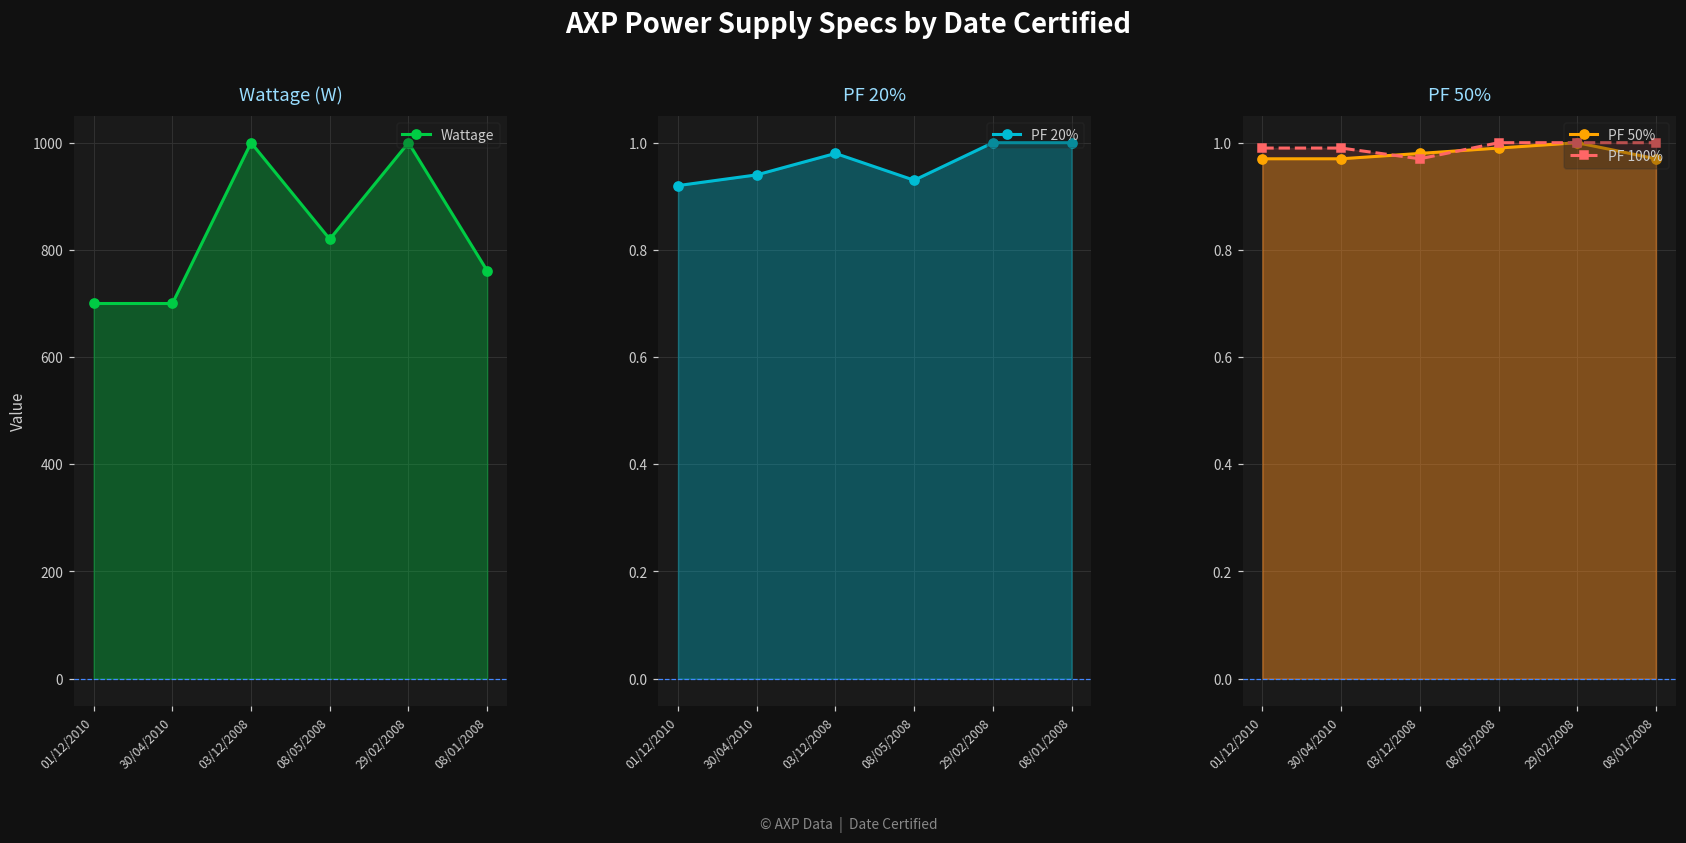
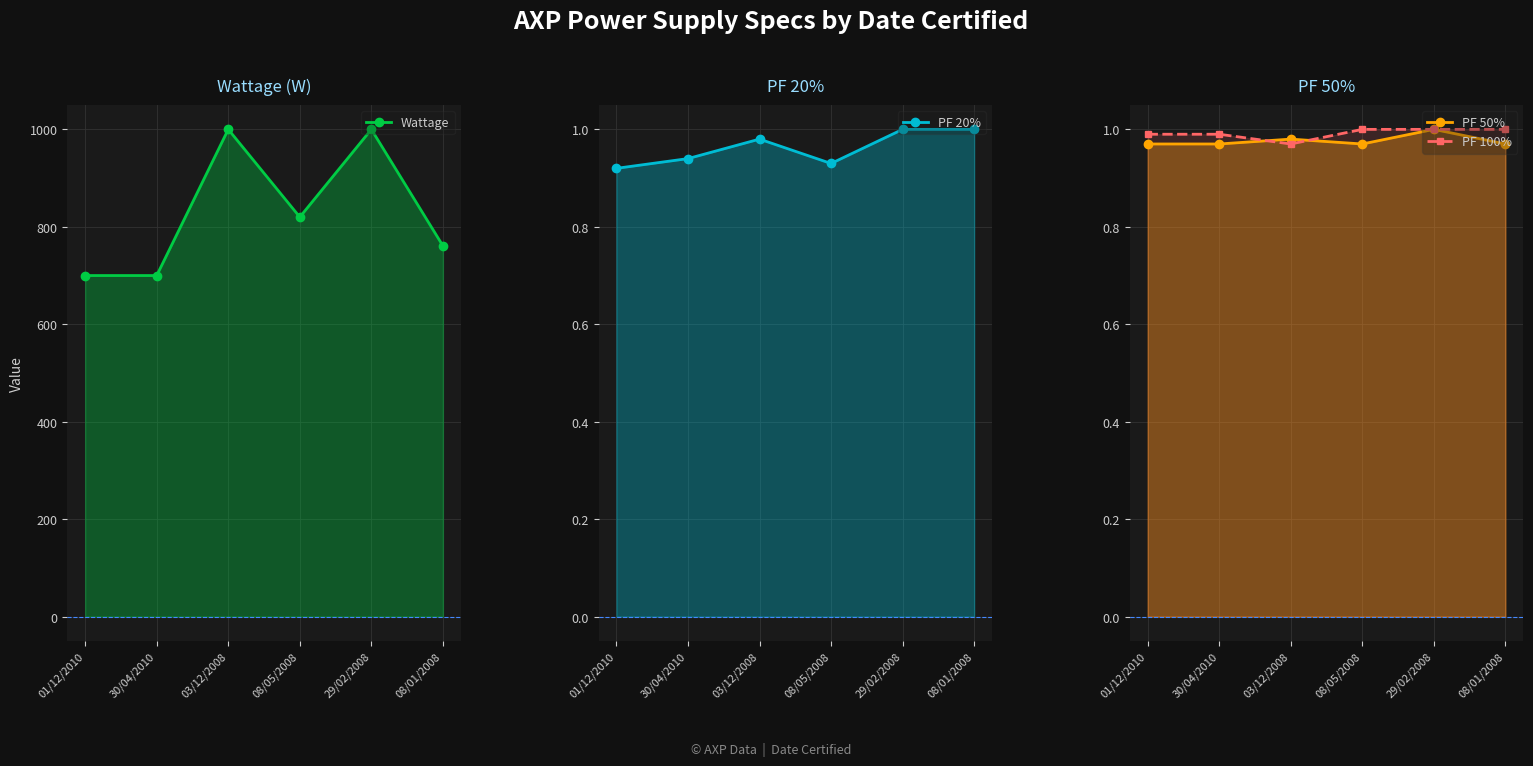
PF 50%, PF 50%, 08/05/2008: 0.99 -> 0.97
